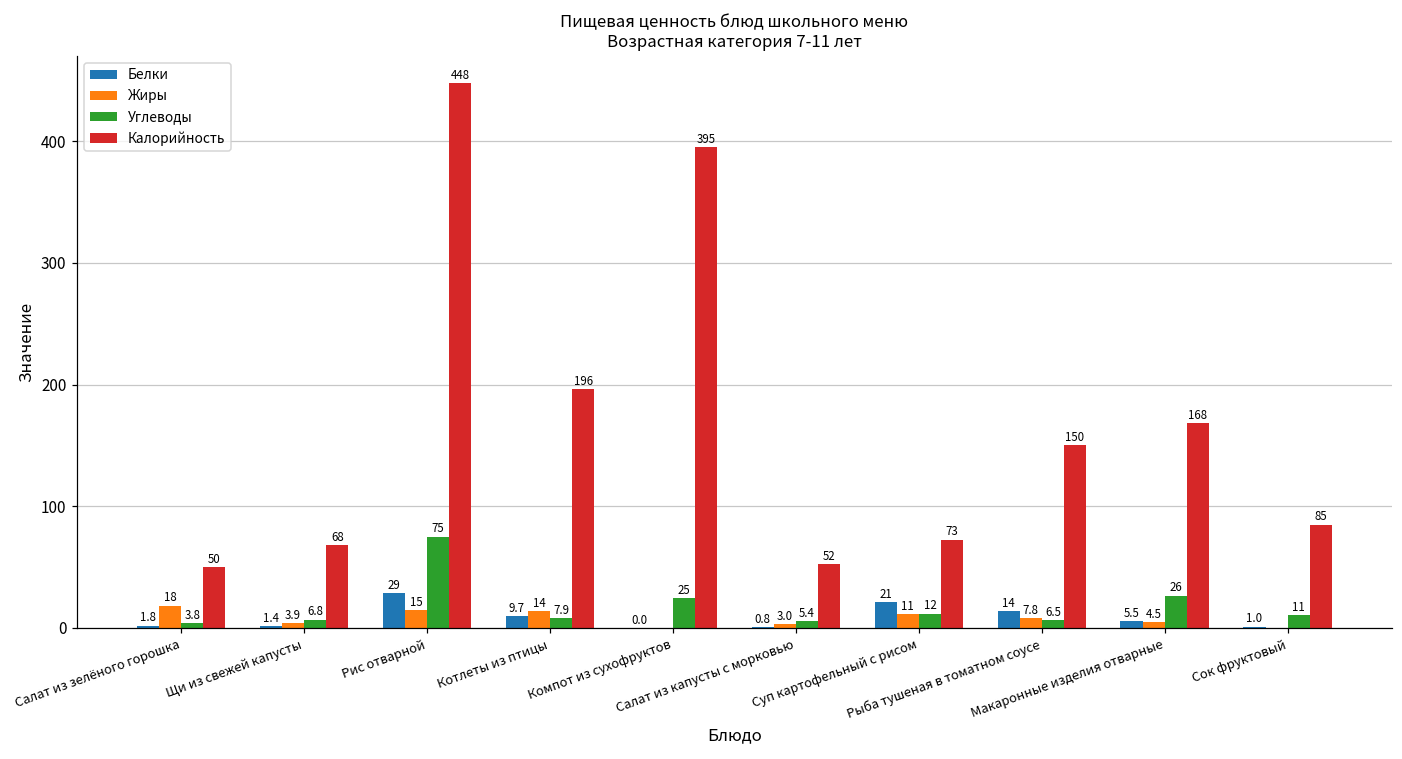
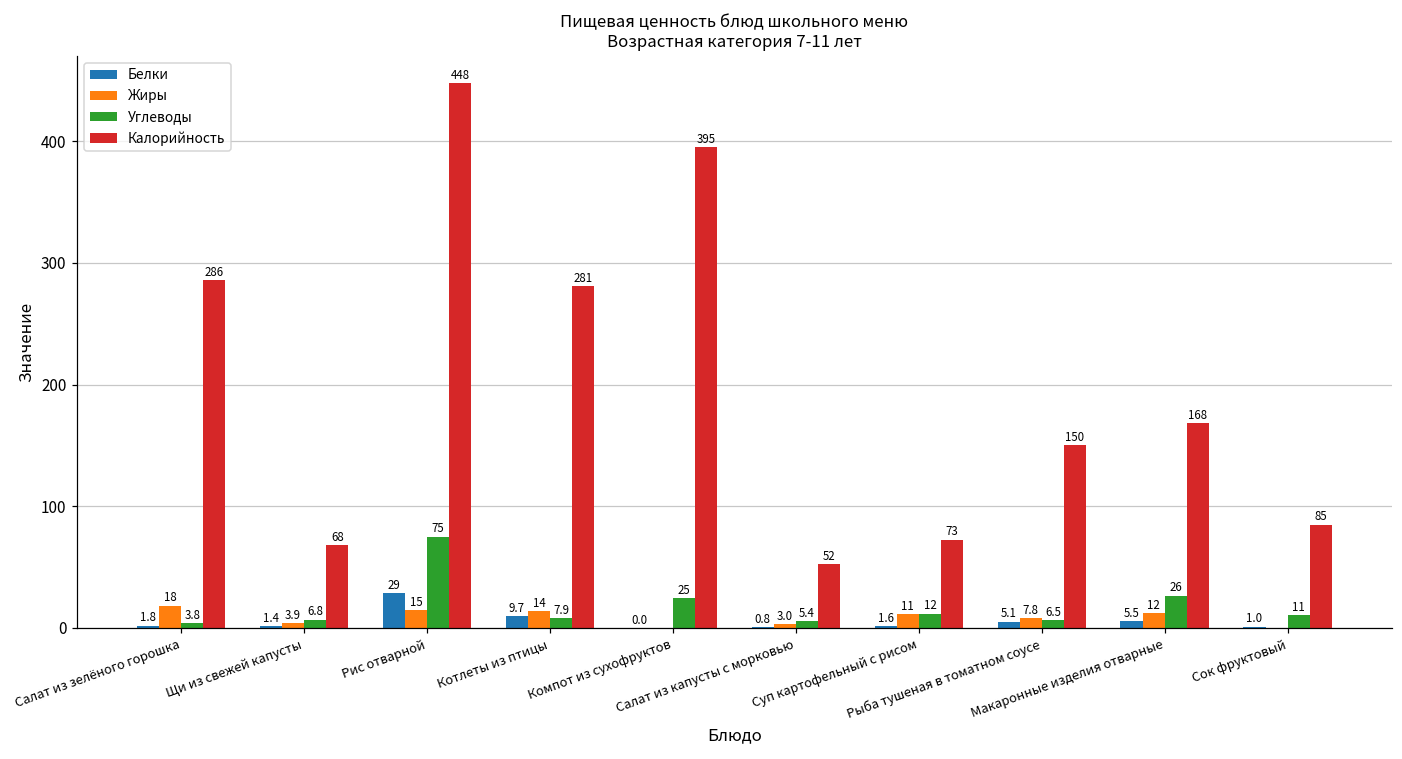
Калорийность, Салат из зелёного горошка: 50 -> 286
Калорийность, Котлеты из птицы: 196 -> 281
Белки, Суп картофельный с рисом: 21 -> 1.6
Белки, Рыба тушеная в томатном соусе: 14 -> 5.1
Жиры, Макаронные изделия отварные: 4.5 -> 12
